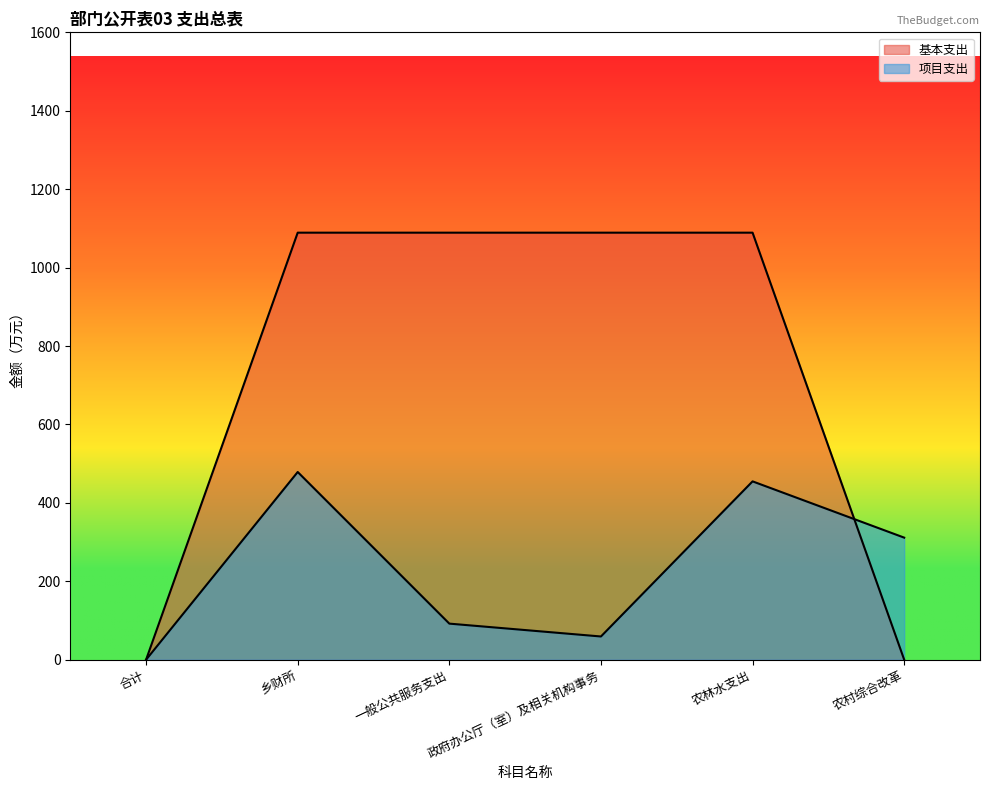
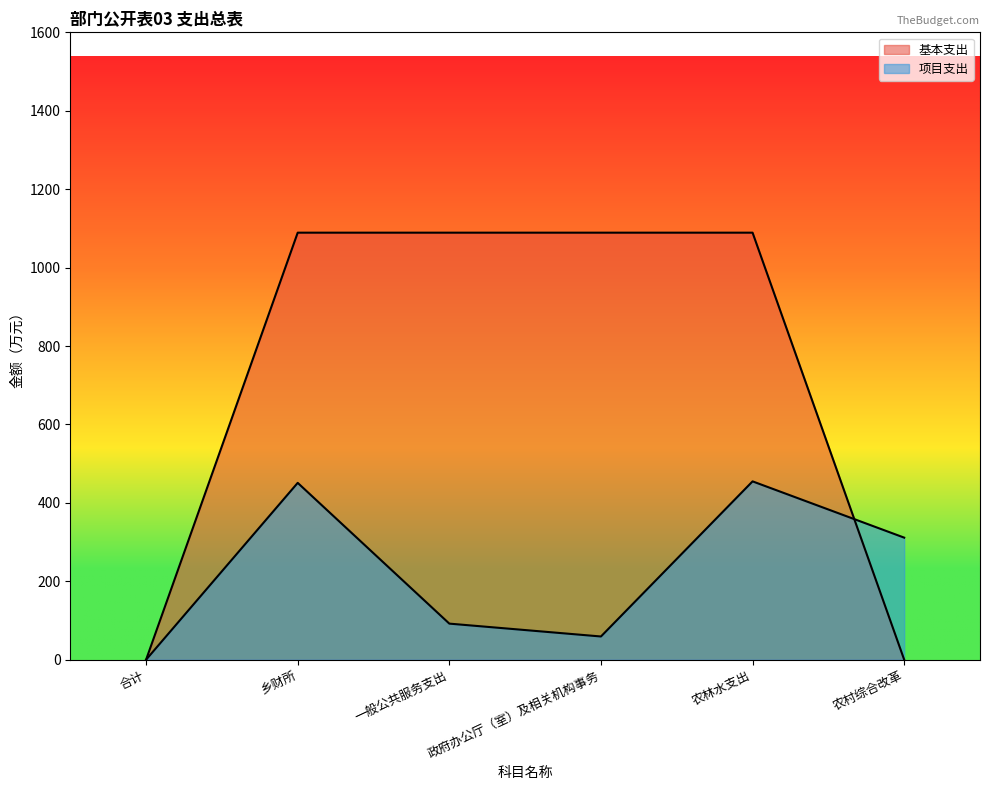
项目支出, 乡财所: 480 -> 450
